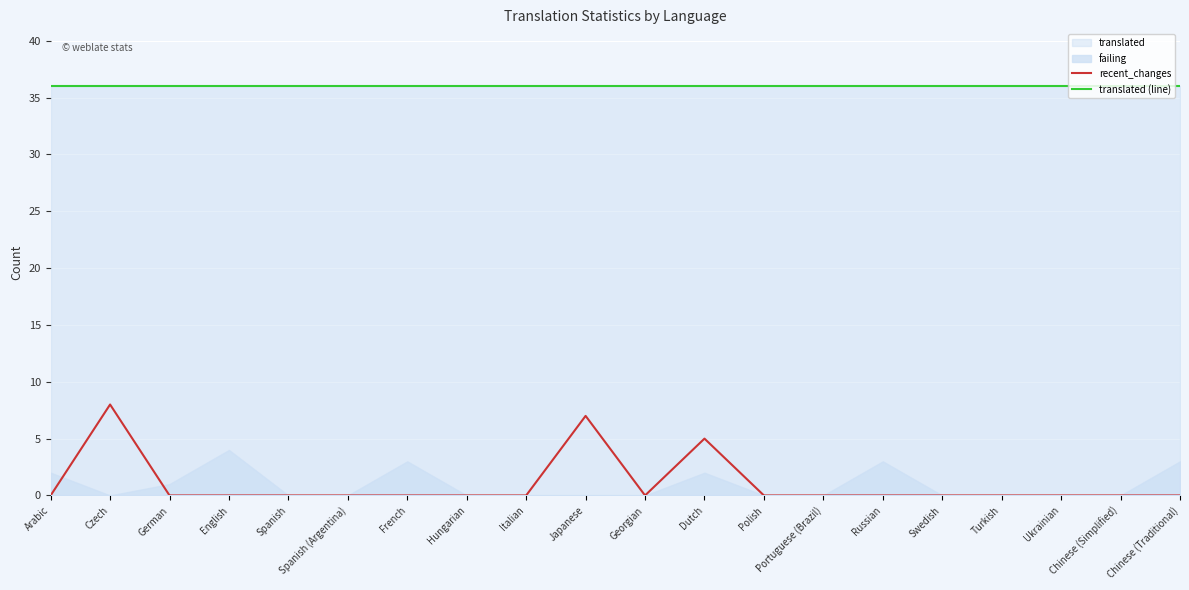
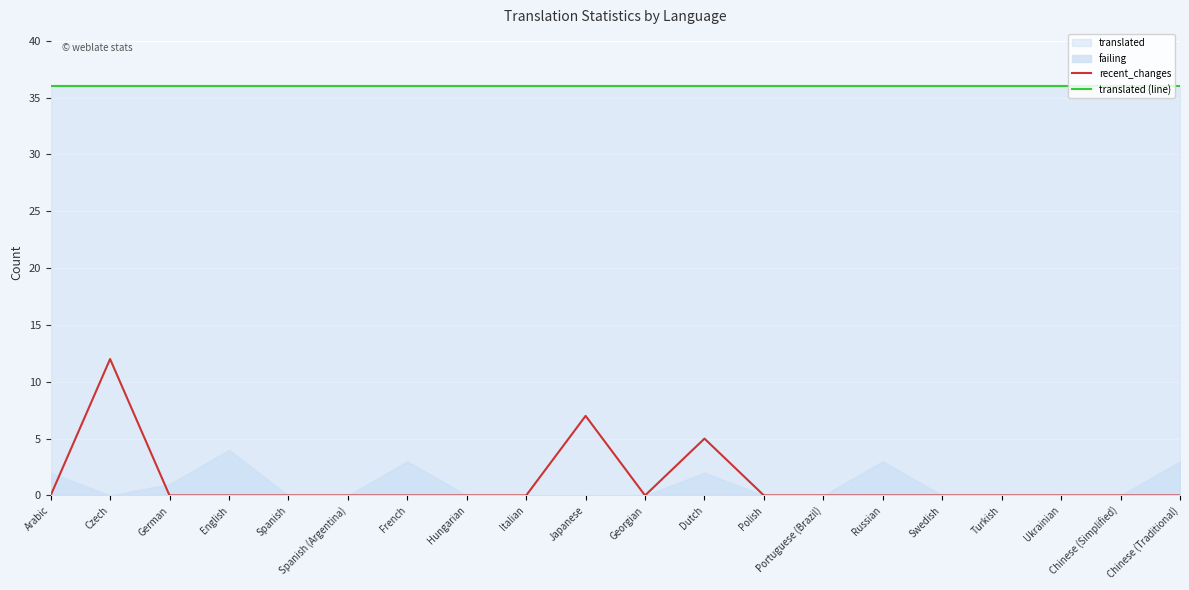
recent_changes, Czech: 8 -> 12
